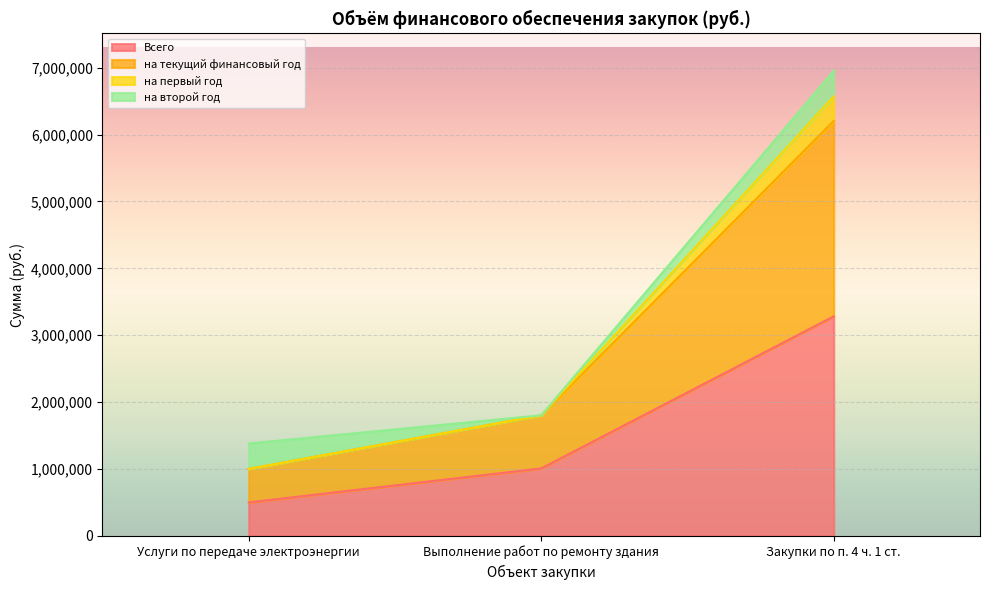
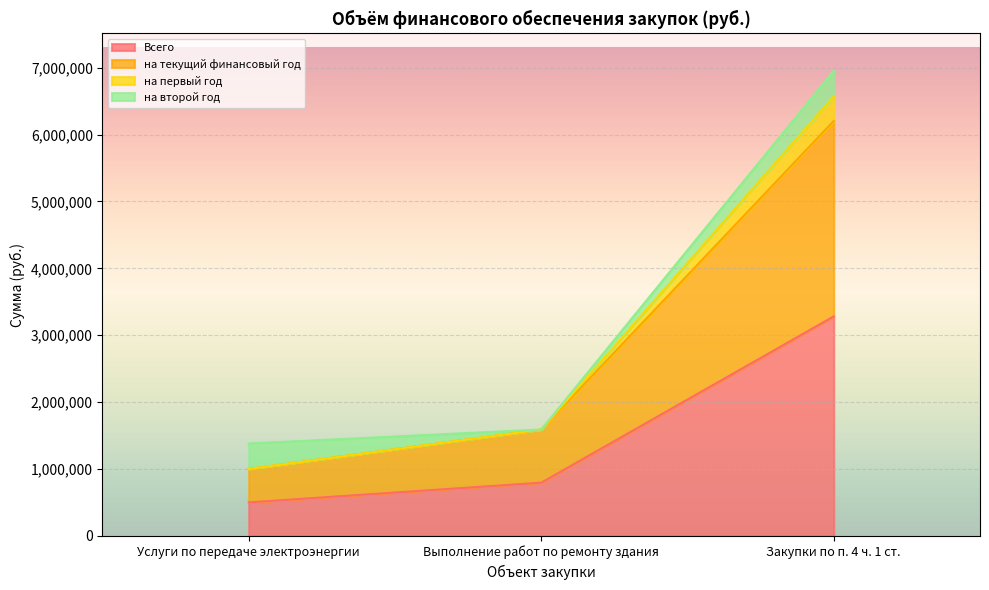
Всего, Выполнение работ по ремонту здания: 1,000,000 -> 800,000
